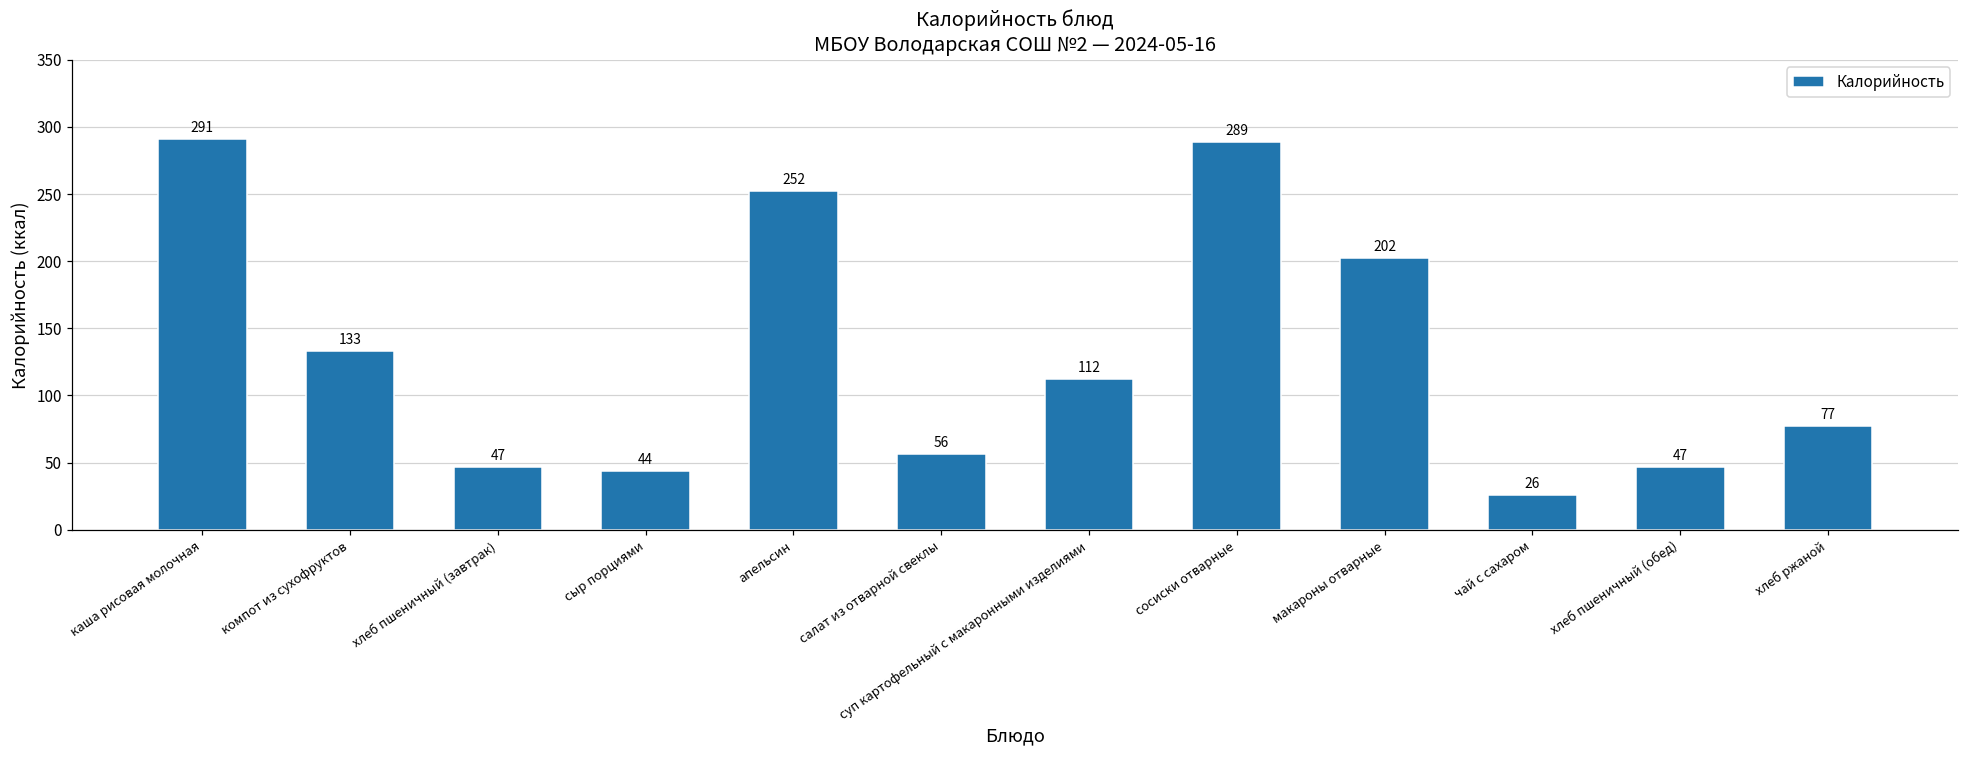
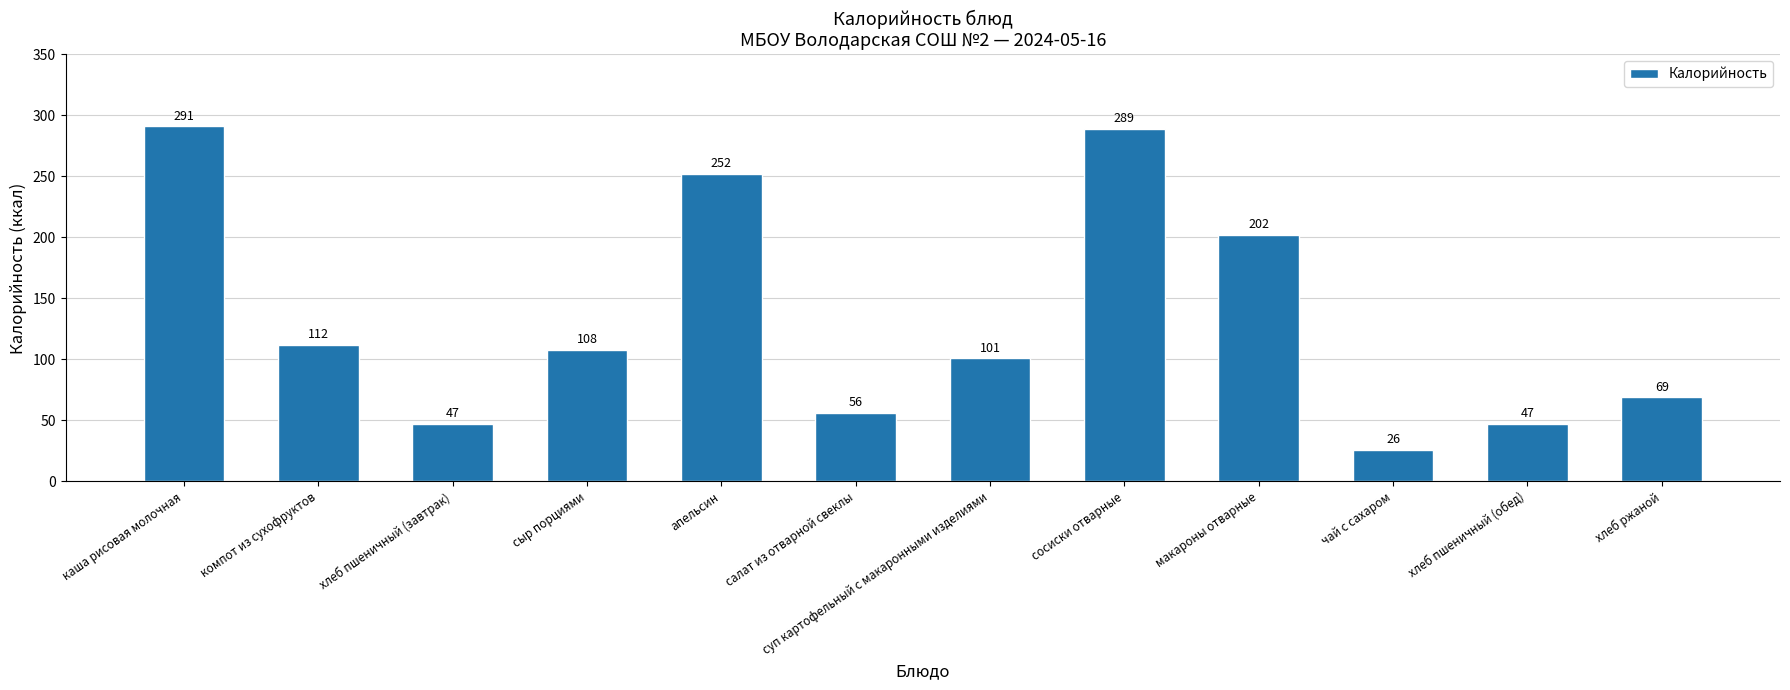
компот из сухофруктов: 133 -> 112
сыр порциями: 44 -> 108
суп картофельный с макаронными изделиями: 112 -> 101
хлеб ржаной: 77 -> 69
